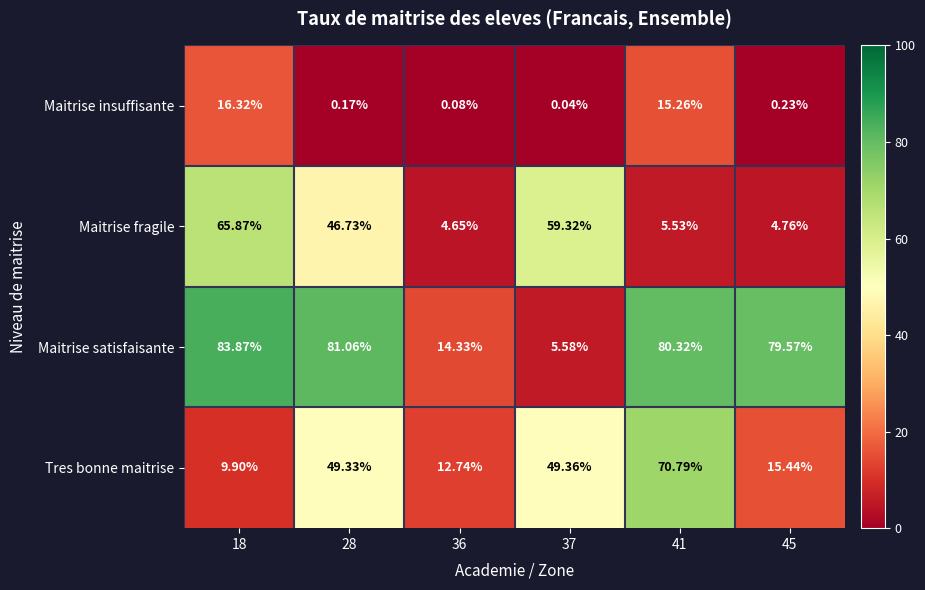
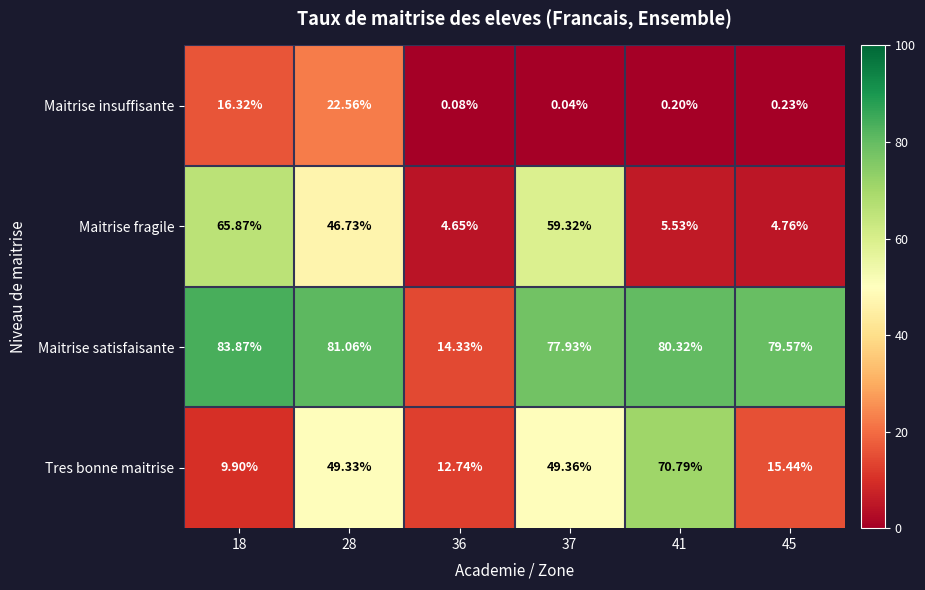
Maitrise insuffisante, 28: 0.17% -> 22.56%
Maitrise insuffisante, 41: 15.26% -> 0.20%
Maitrise satisfaisante, 37: 5.58% -> 77.93%
